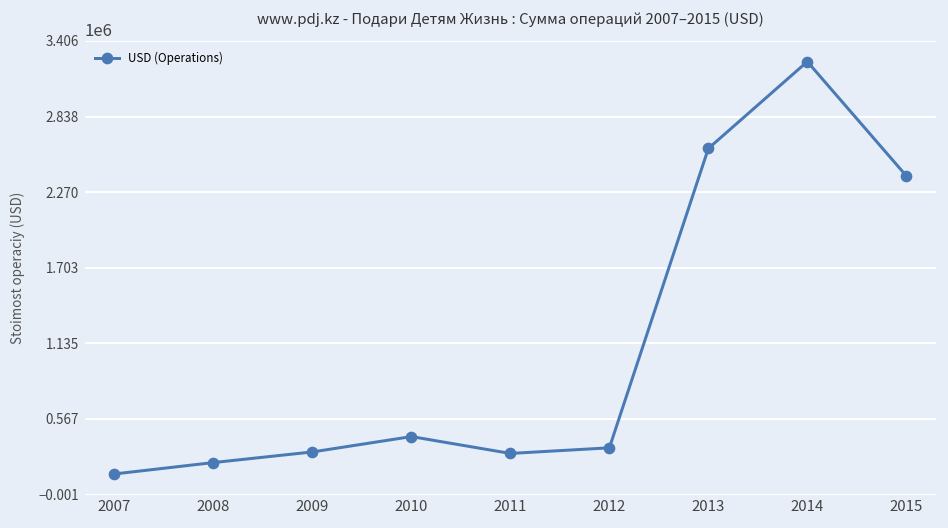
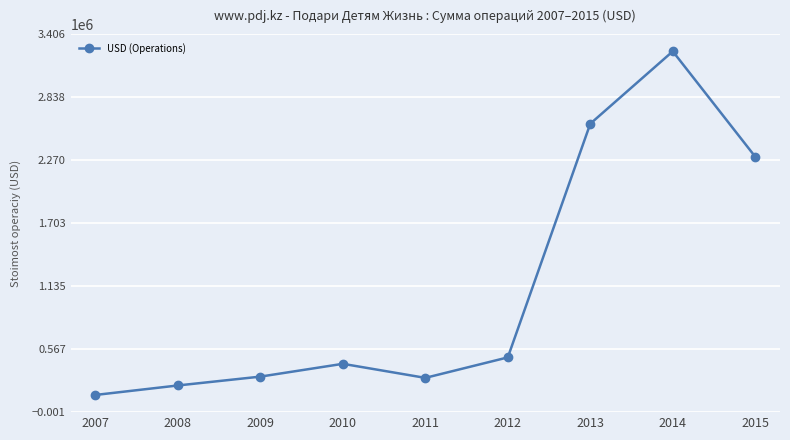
2012: 350000 -> 490000
2015: 2390000 -> 2300000
